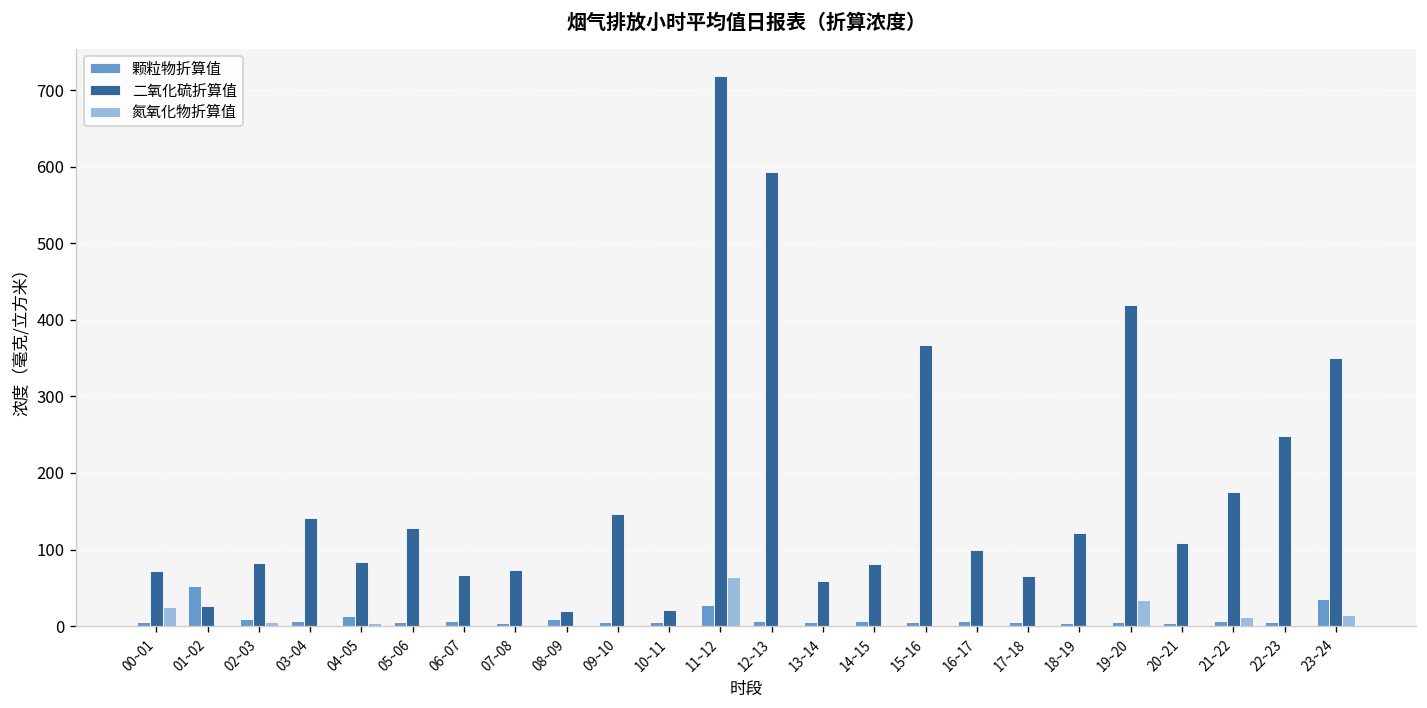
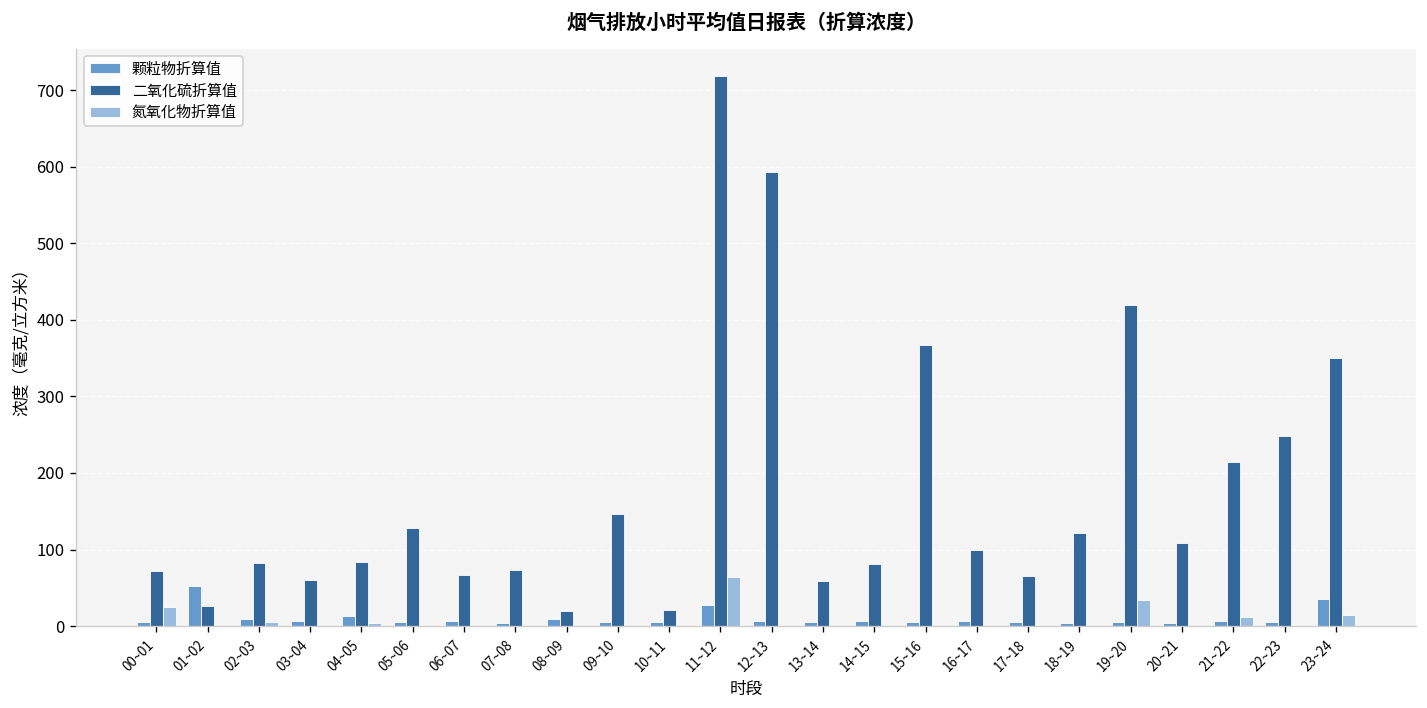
二氧化硫折算值, 03~04: 140 -> 60
二氧化硫折算值, 21~22: 180 -> 210
